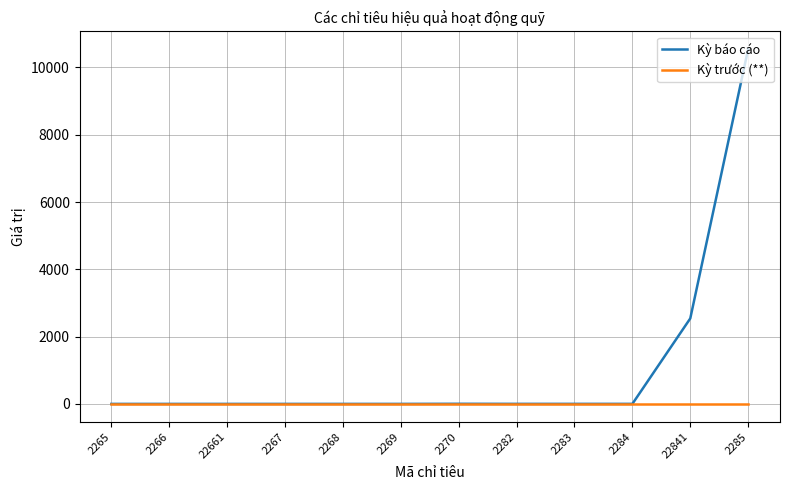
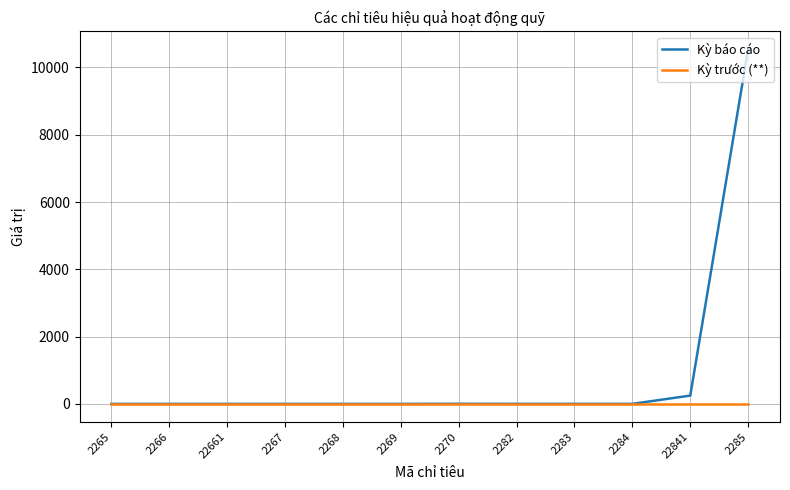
Kỳ báo cáo, 22841: 2500 -> 200
